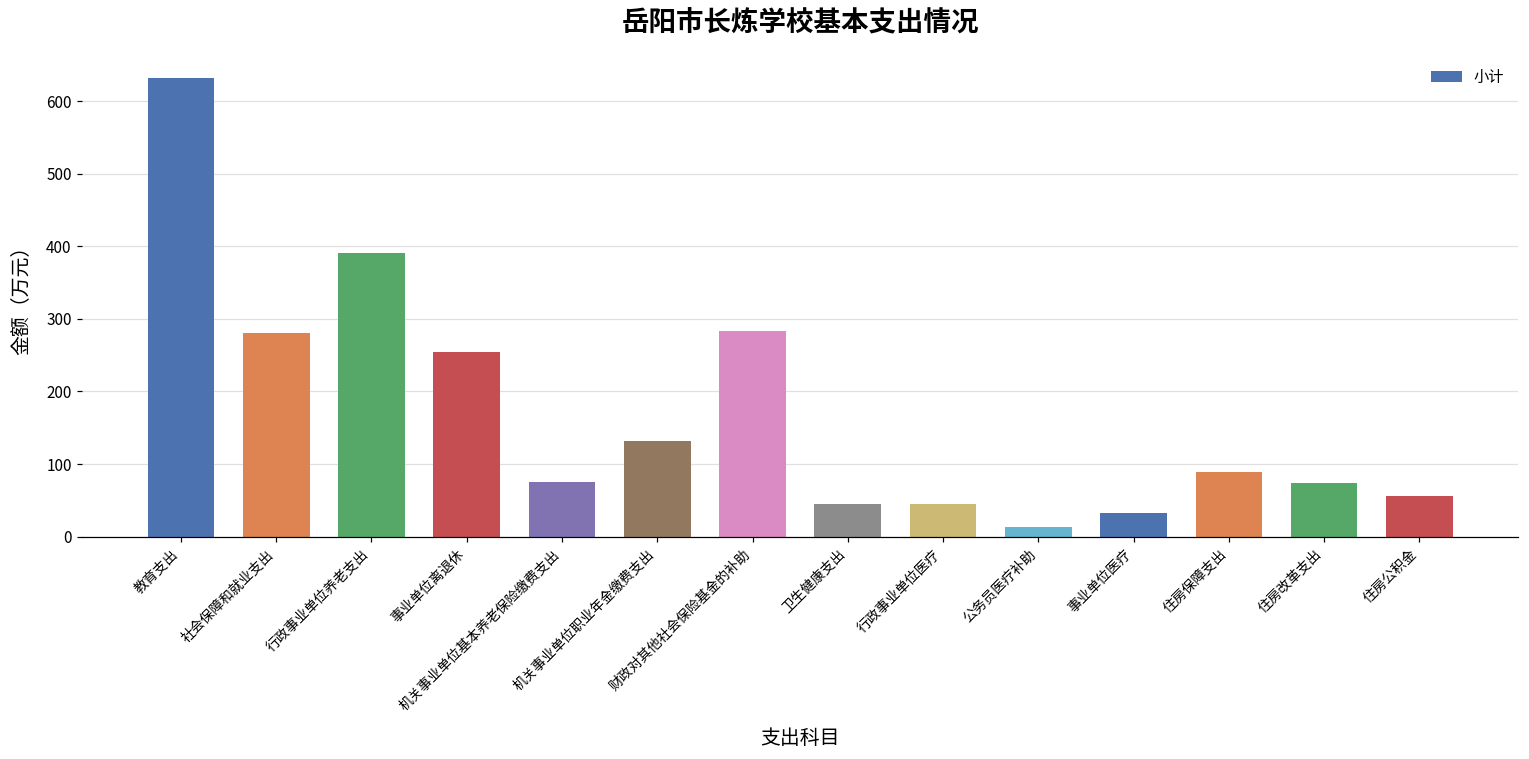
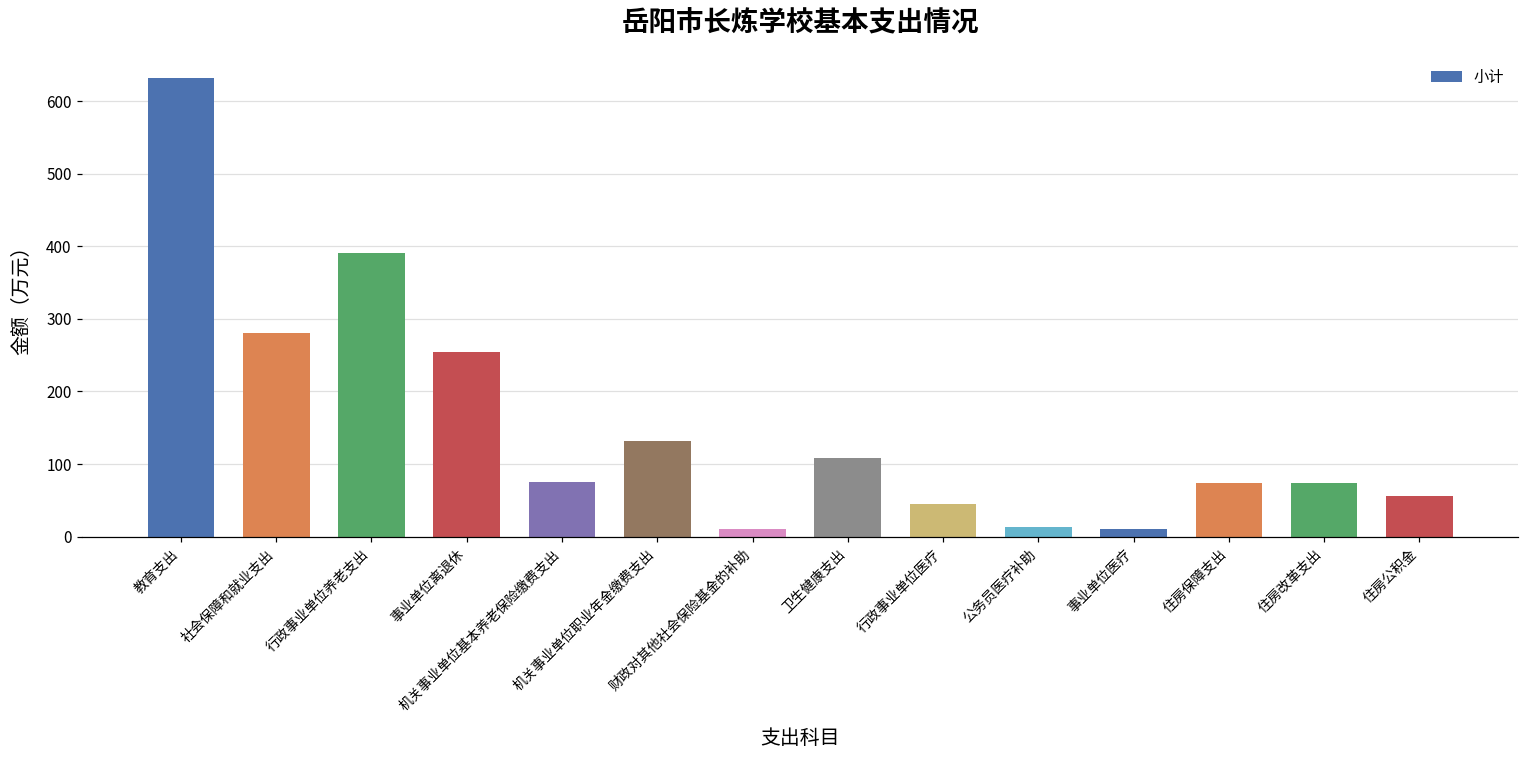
财政对其他社会保险基金的补助: 280 -> 10
卫生健康支出: 50 -> 110
事业单位医疗: 30 -> 10
住房保障支出: 90 -> 70
